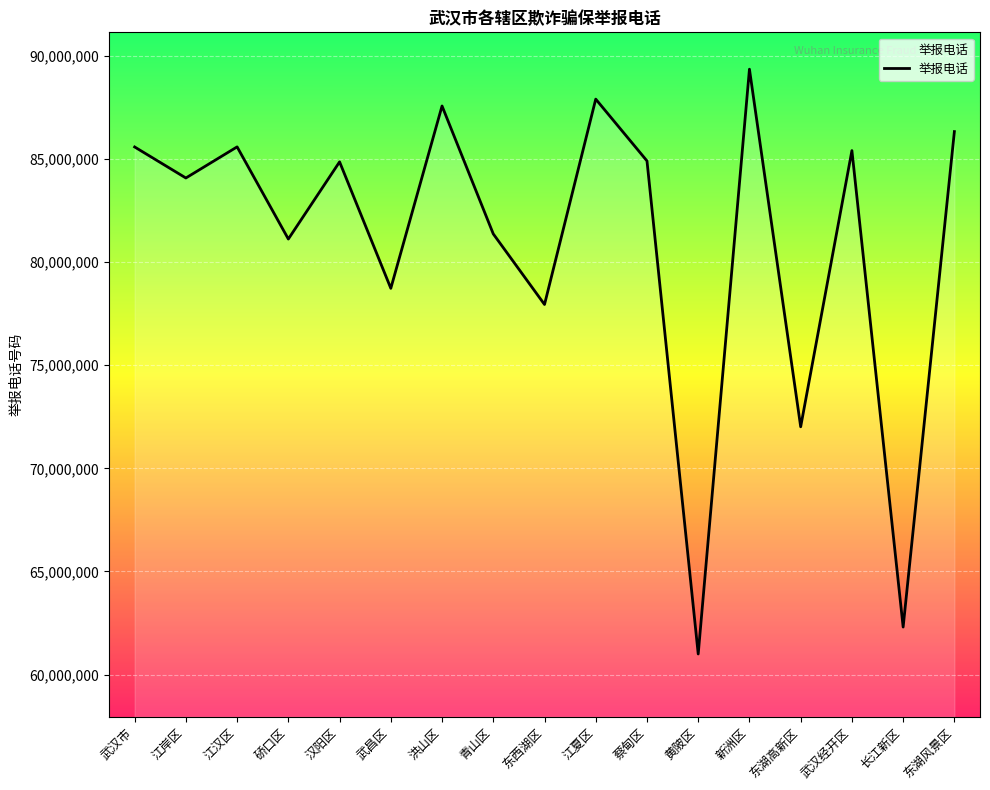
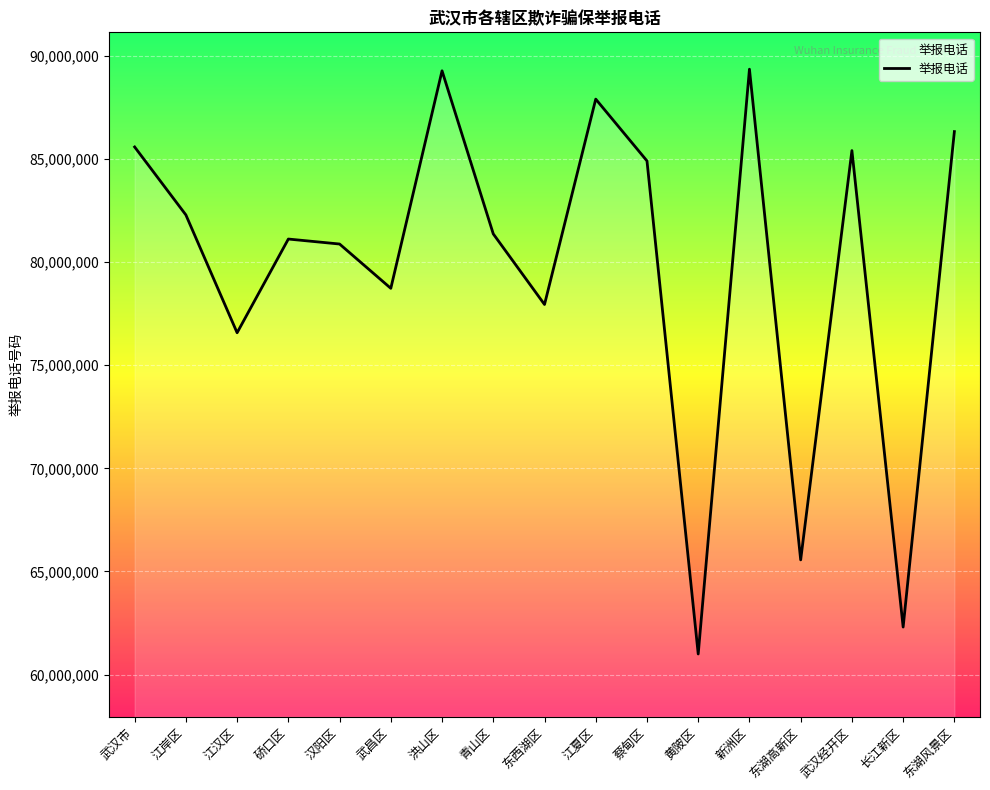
江岸区: 84,100,000 -> 82,300,000
江汉区: 85,600,000 -> 76,600,000
汉阳区: 84,900,000 -> 80,900,000
洪山区: 87,600,000 -> 89,300,000
东湖高新区: 72,000,000 -> 65,600,000
